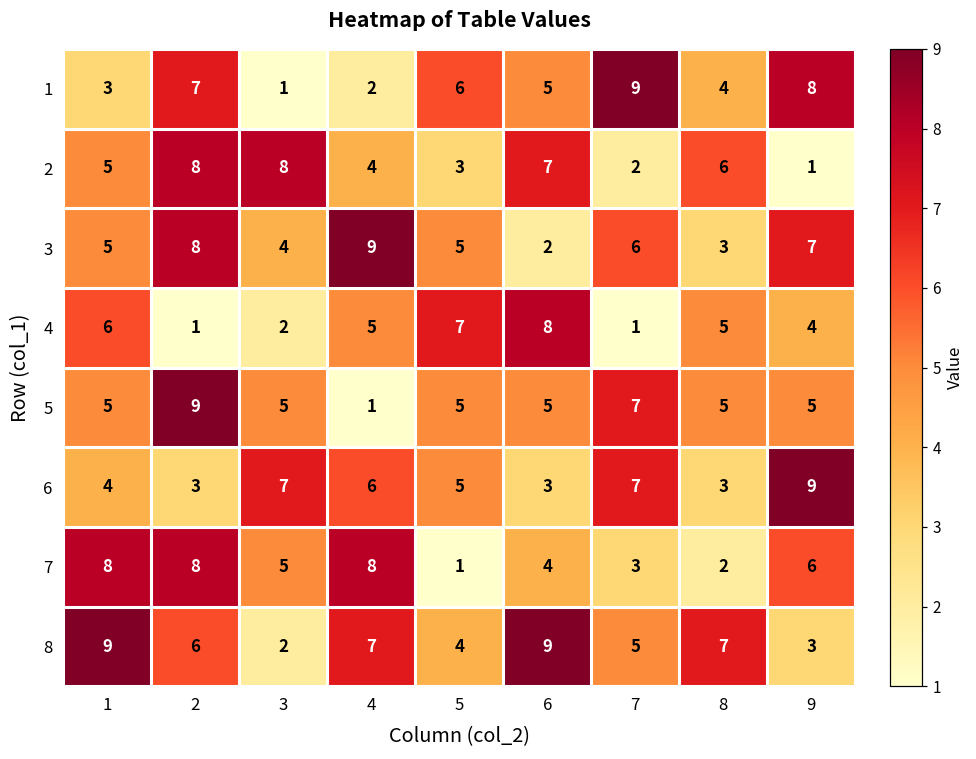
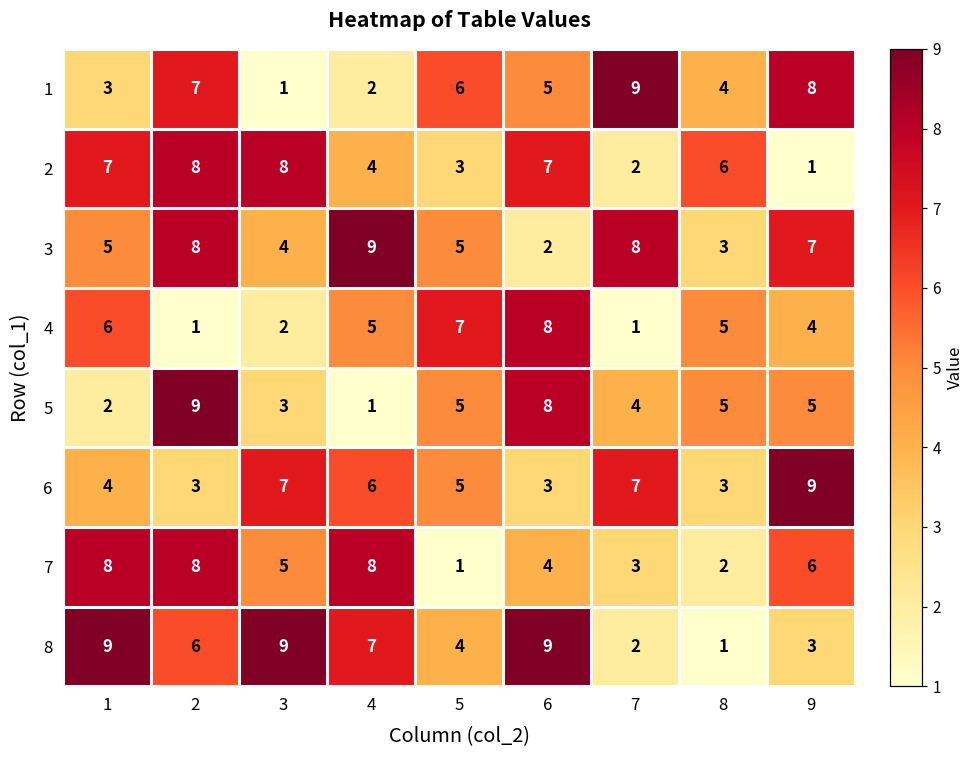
2, 1: 5 -> 7
3, 7: 6 -> 8
5, 1: 5 -> 2
5, 3: 5 -> 3
5, 6: 5 -> 8
5, 7: 7 -> 4
8, 3: 2 -> 9
8, 7: 5 -> 2
8, 8: 7 -> 1
